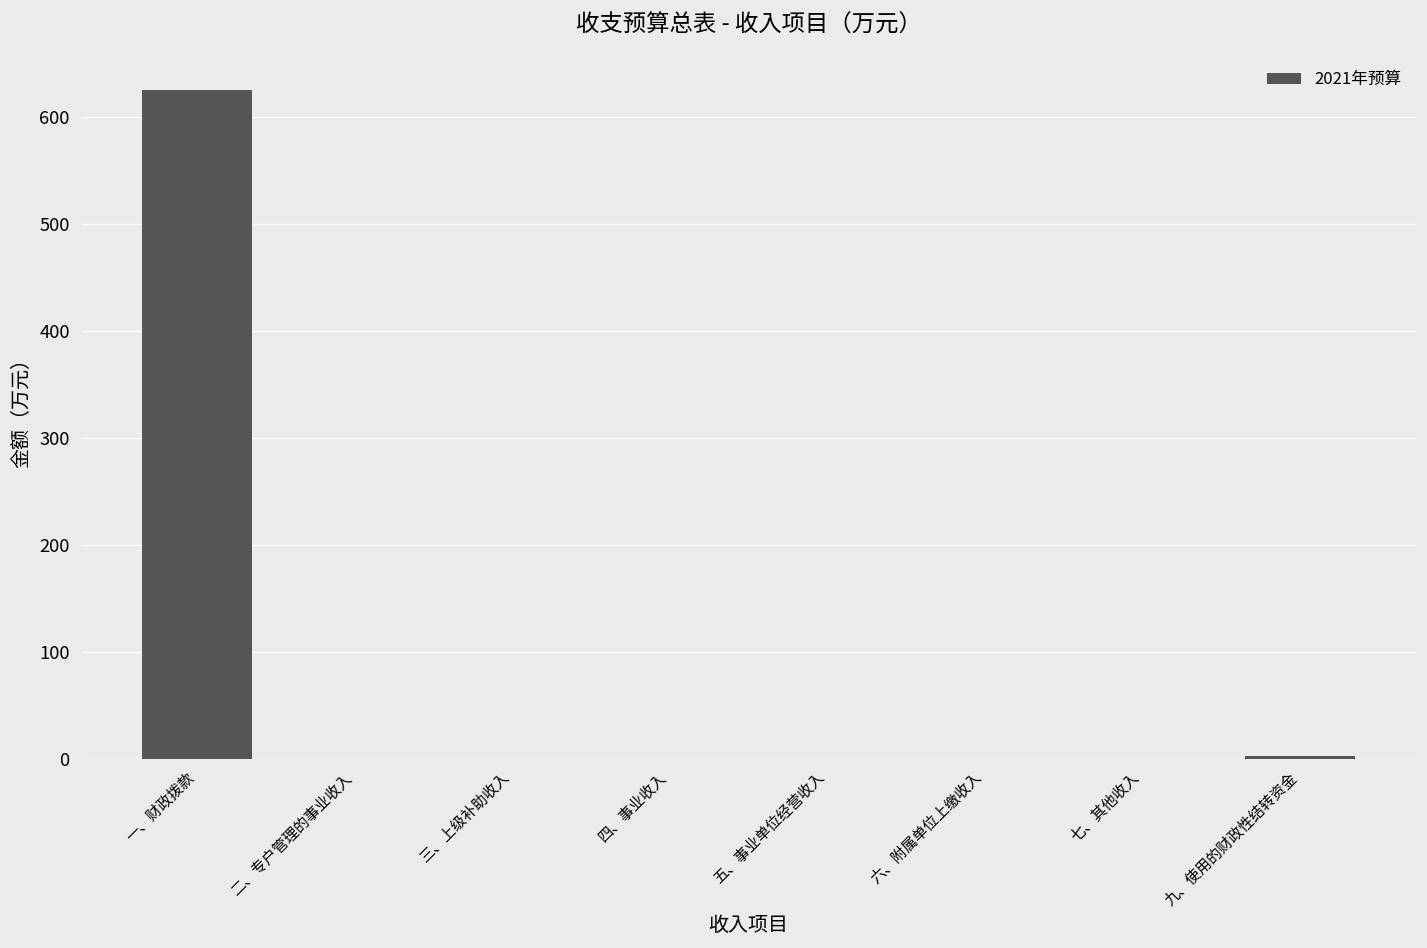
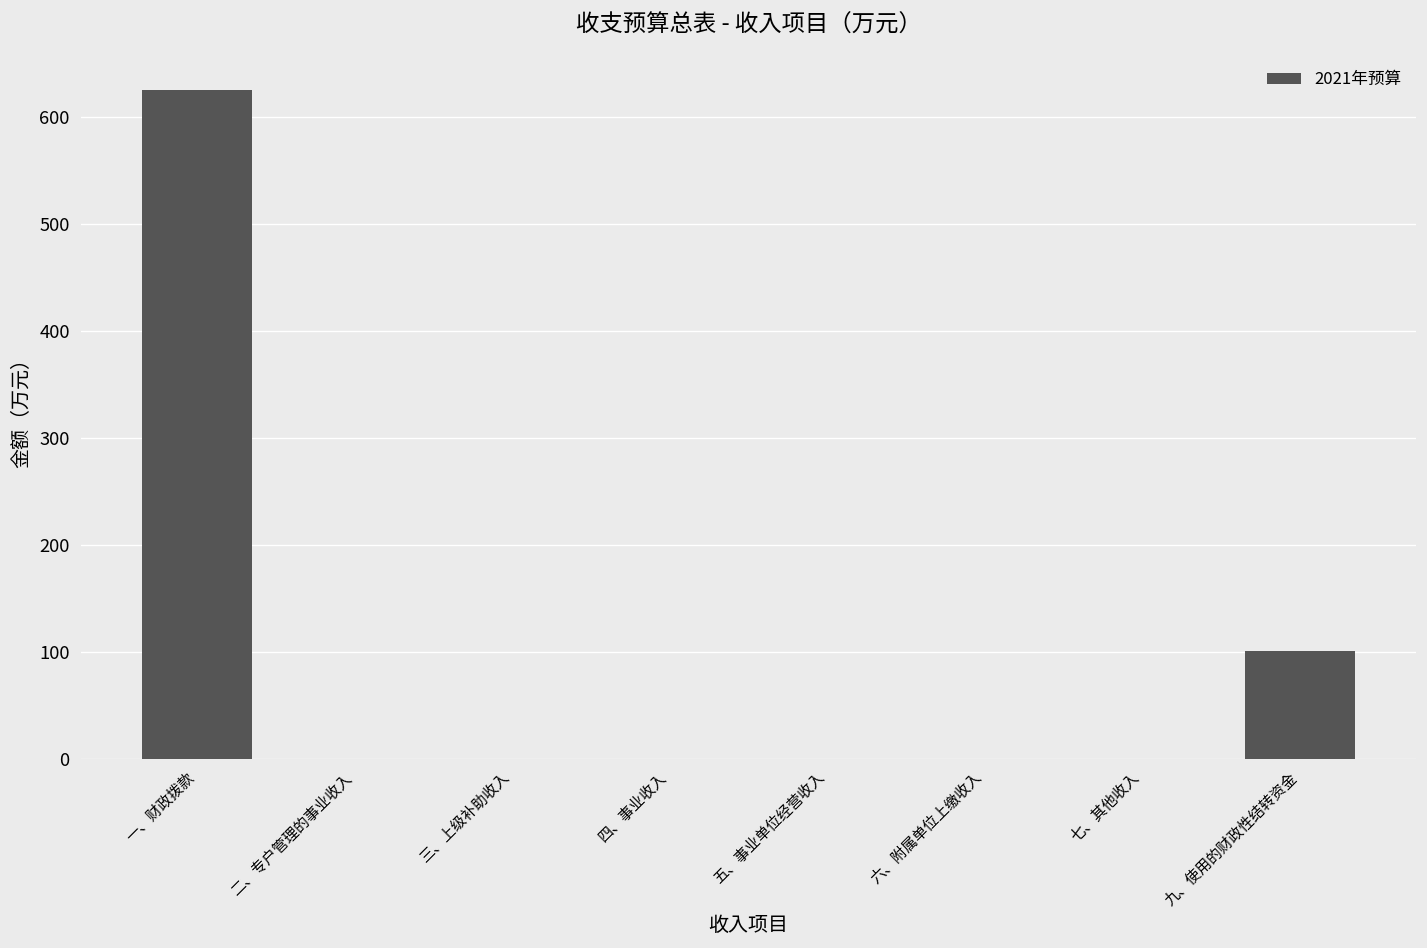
九、使用的财政性结转资金: 0 -> 100
